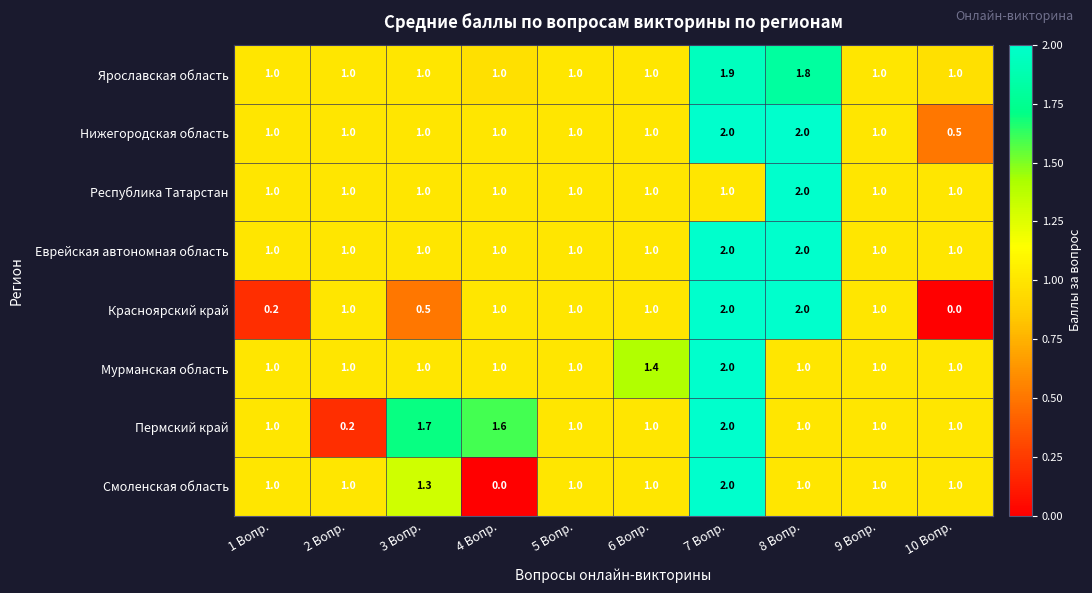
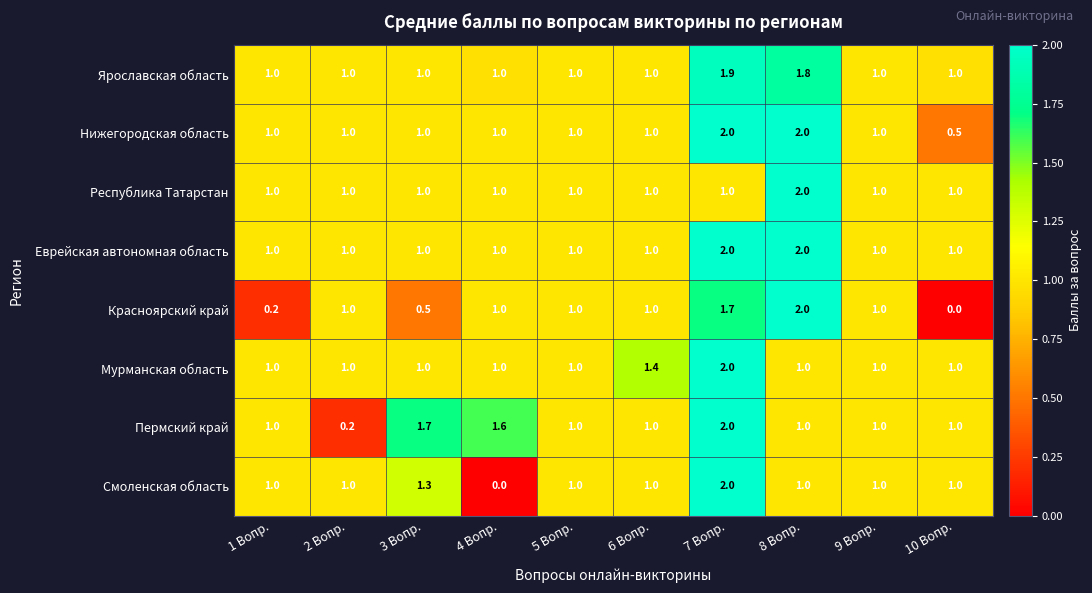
Красноярский край, 7 Вопр.: 2.0 -> 1.7
